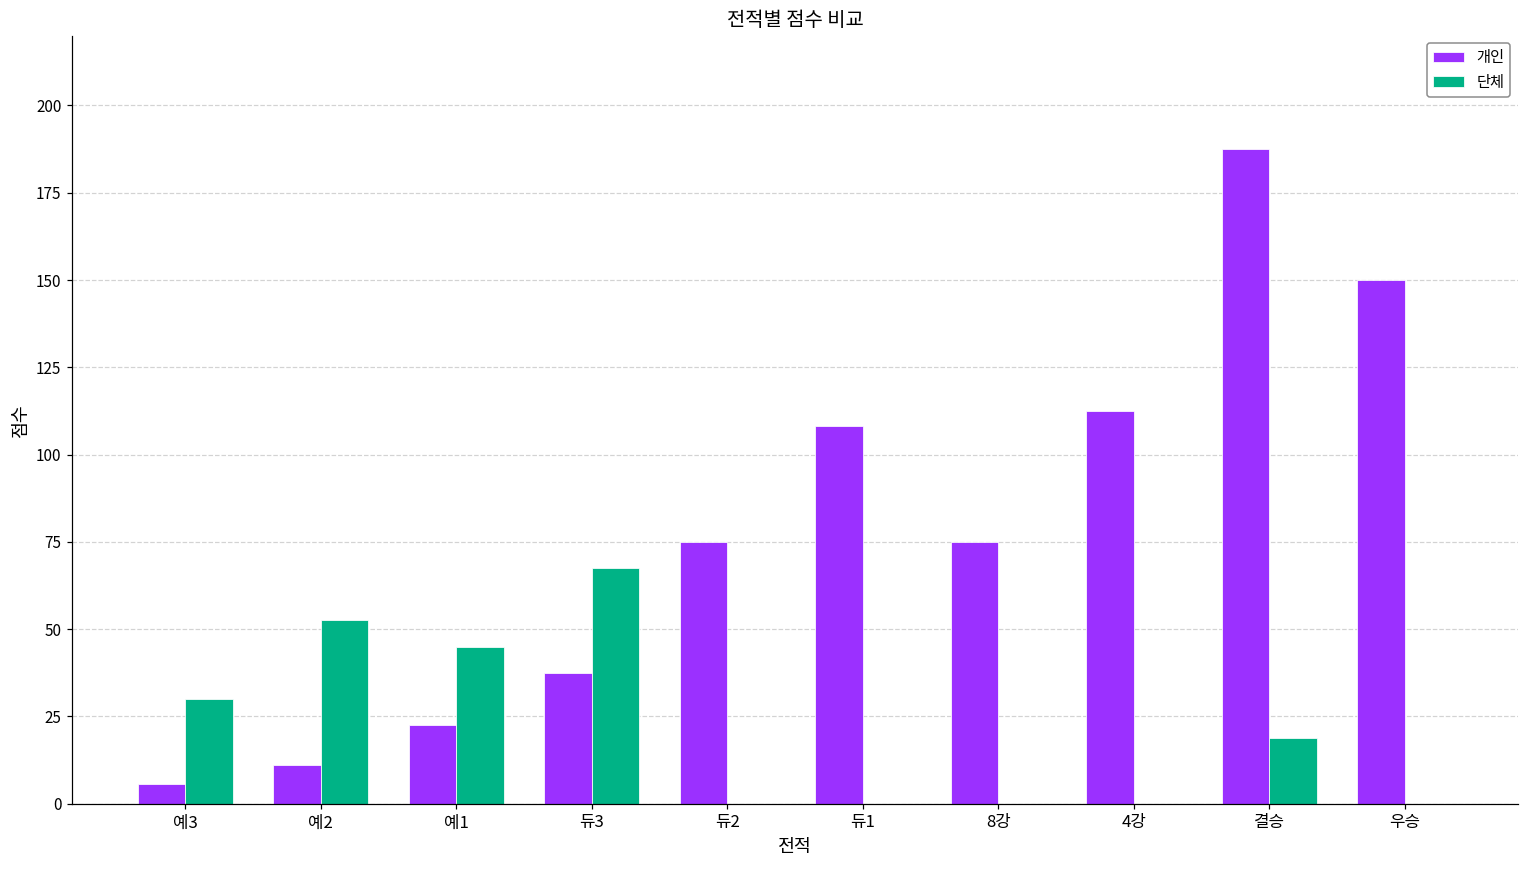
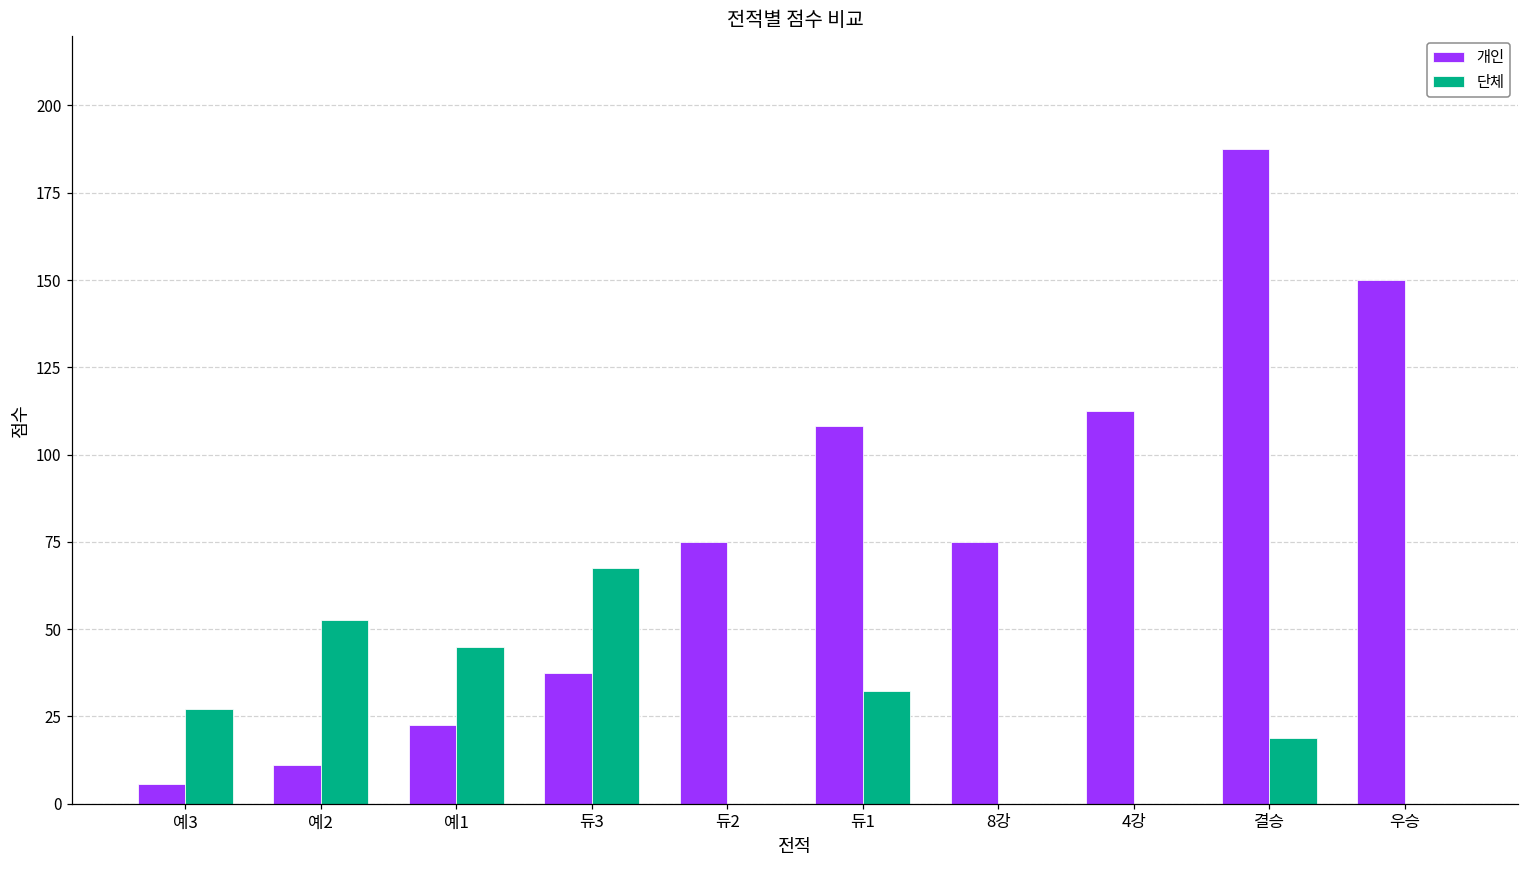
단체, 예3: 30 -> 27
단체, 듀1: 0 -> 32
